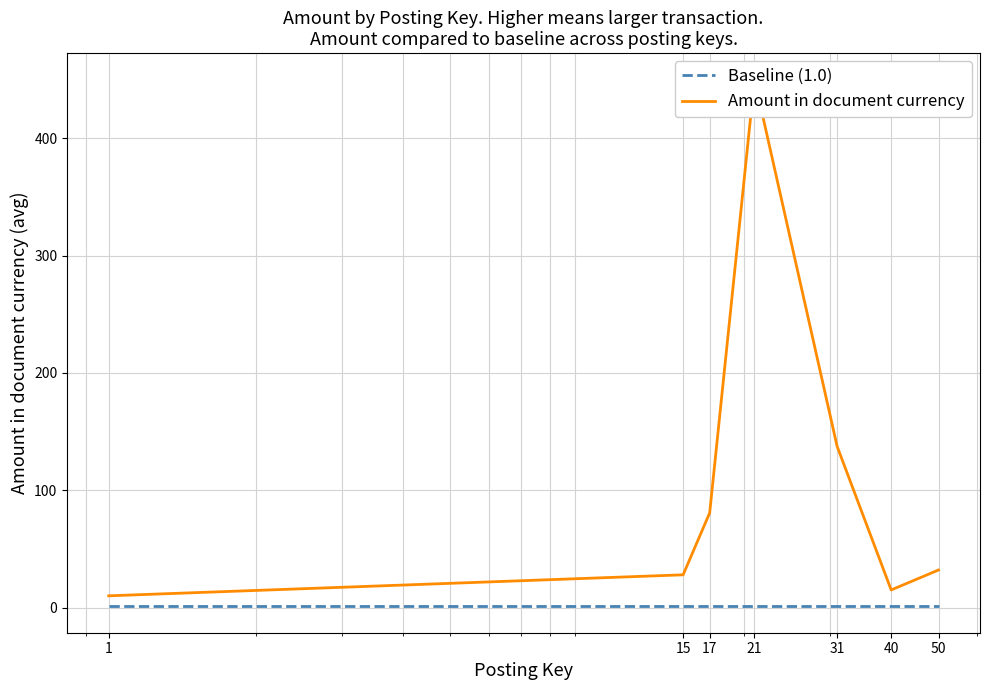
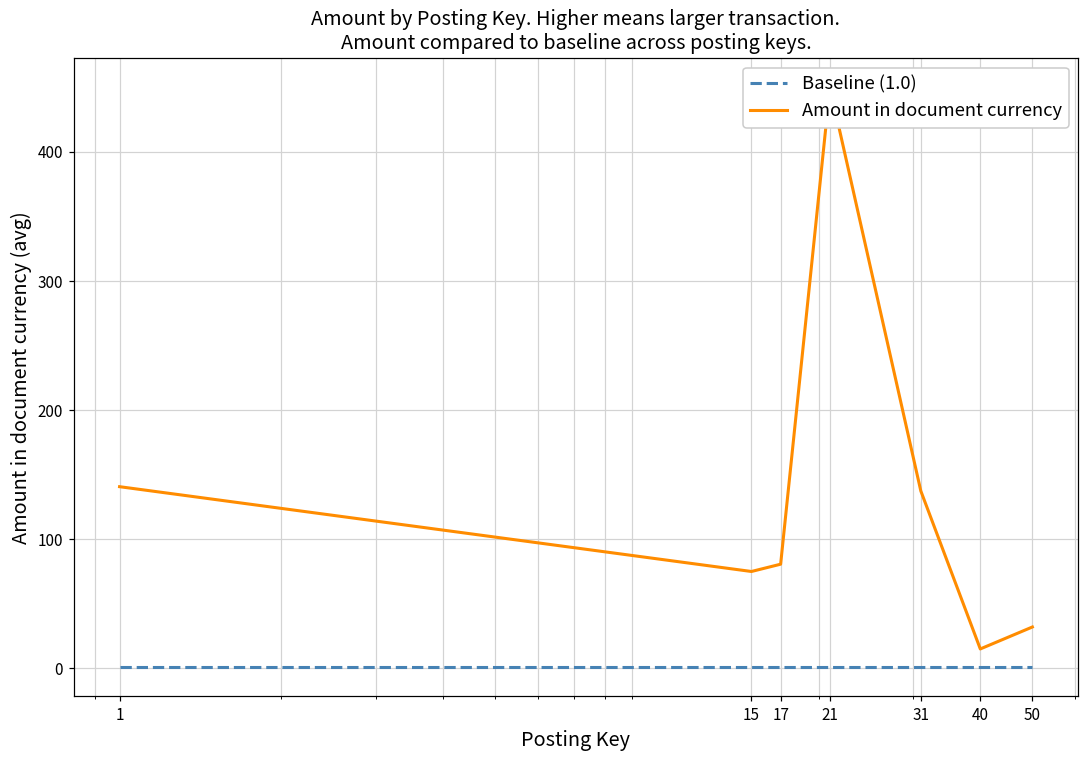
Amount in document currency, 1: 10 -> 141
Amount in document currency, 15: 28 -> 75
